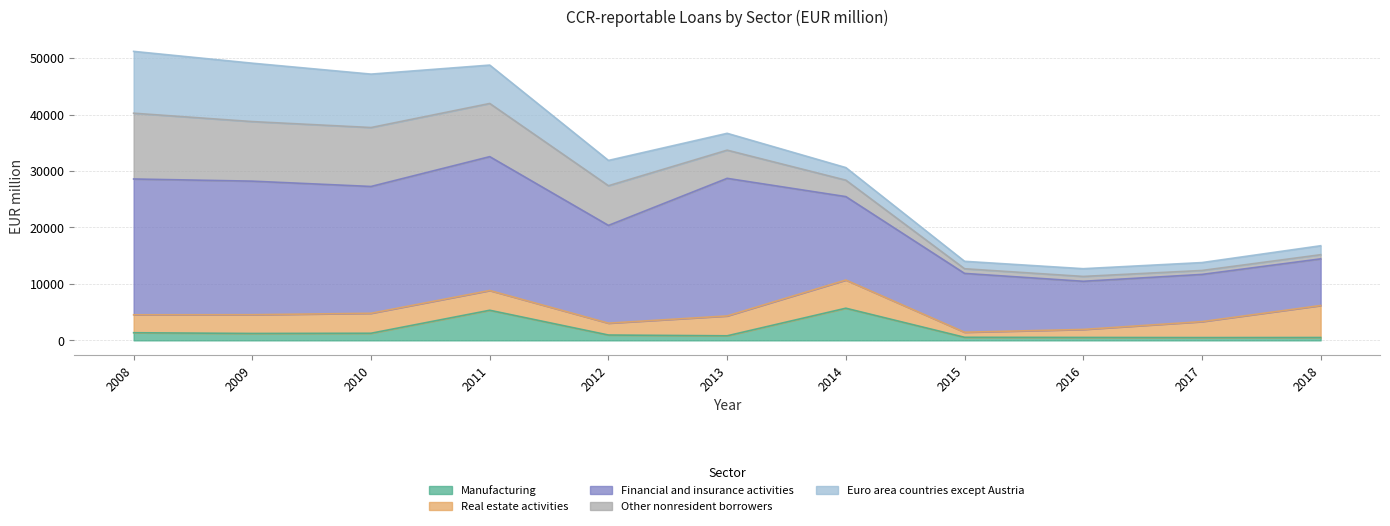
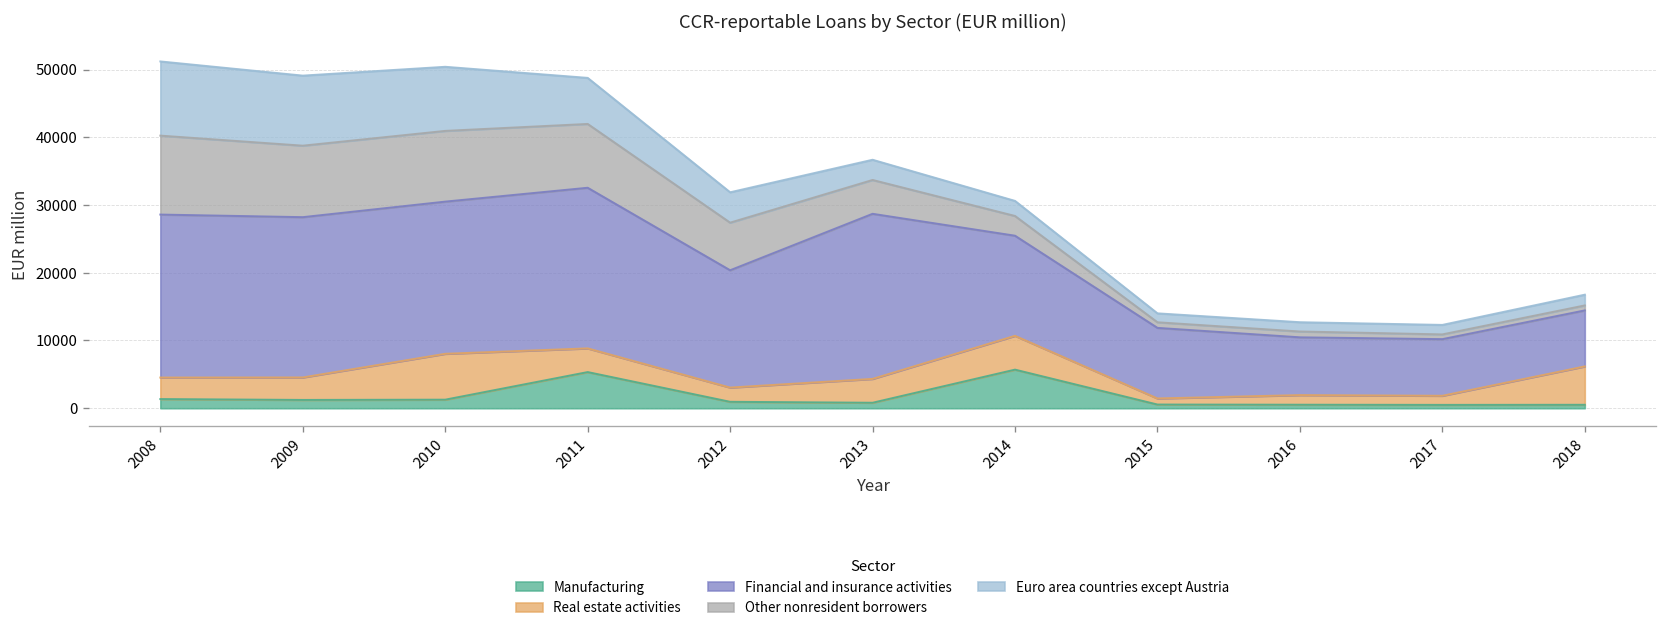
Real estate activities, 2010: 4000 -> 7000
Real estate activities, 2017: 3000 -> 1000
